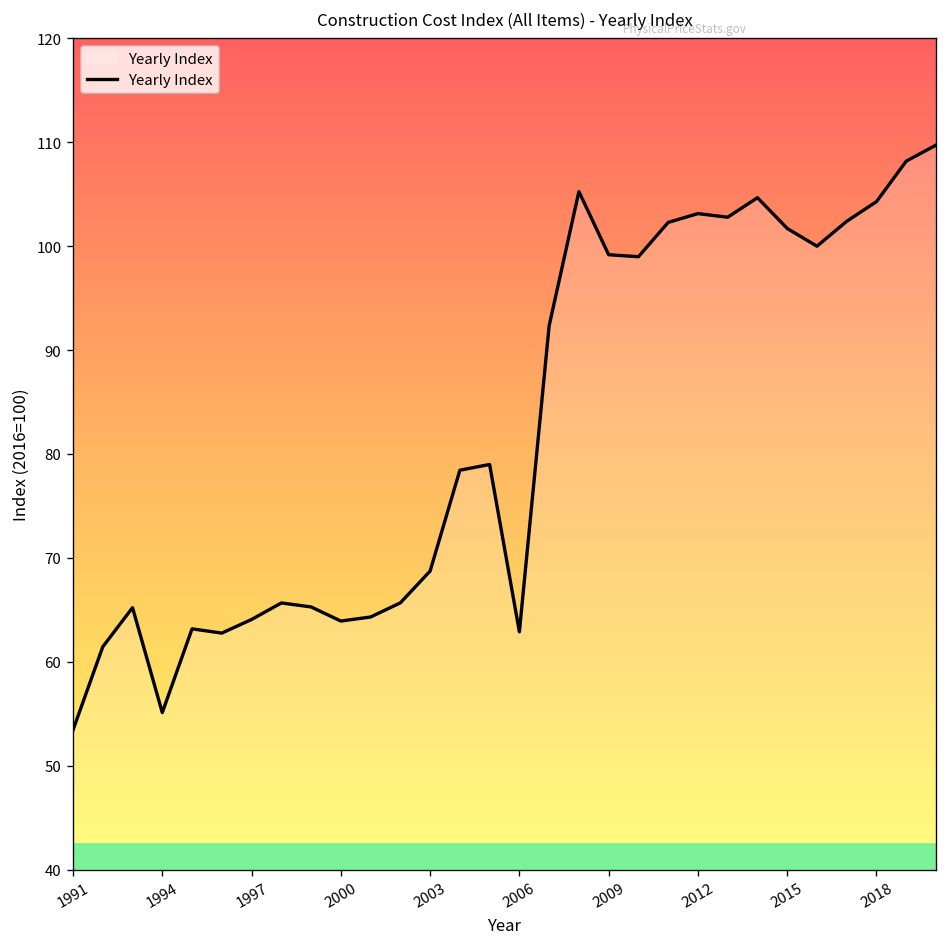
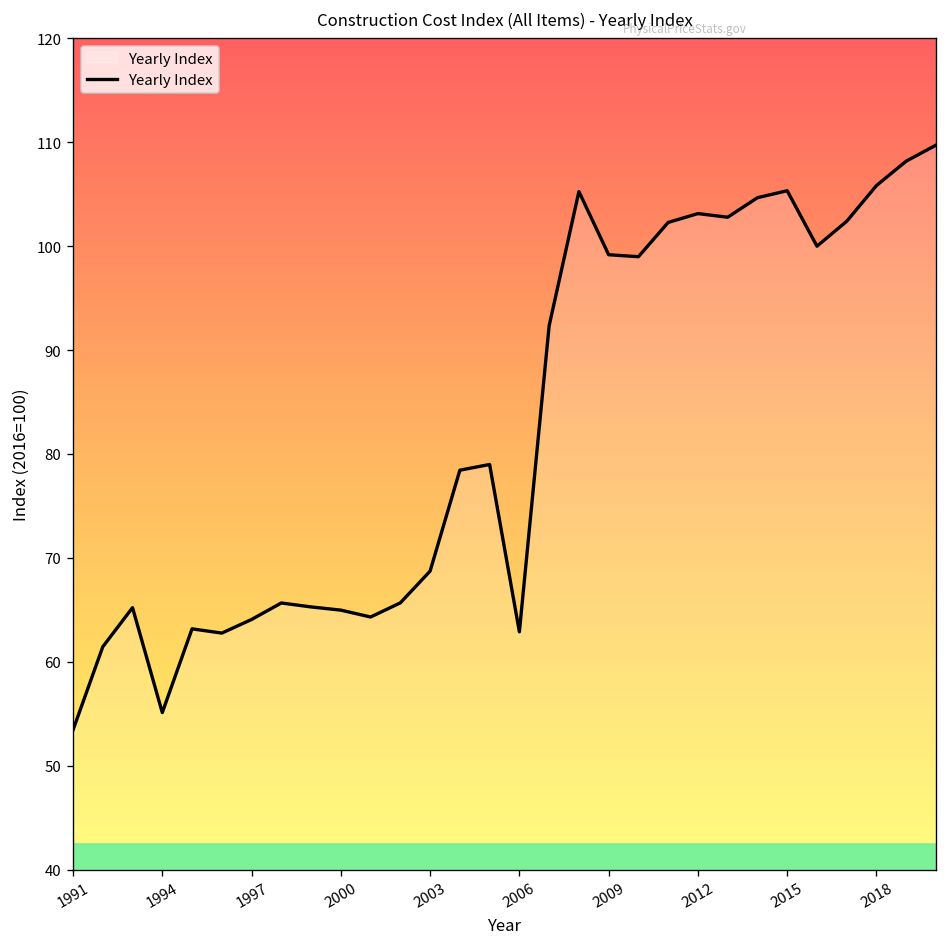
2000: 64 -> 65
2015: 102 -> 105
2018: 104 -> 106
